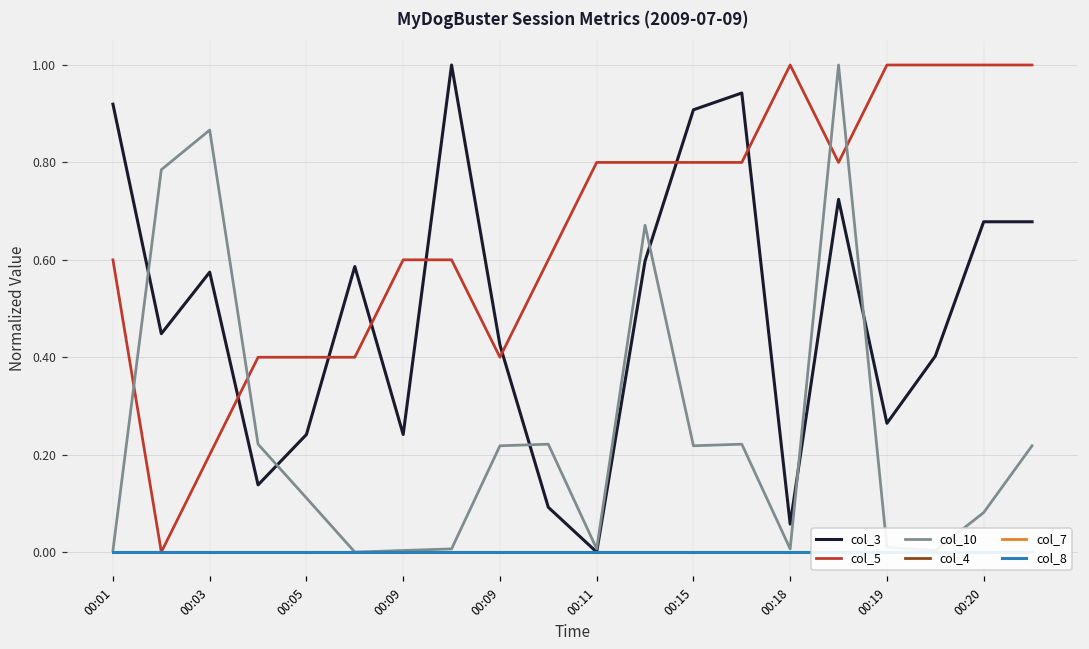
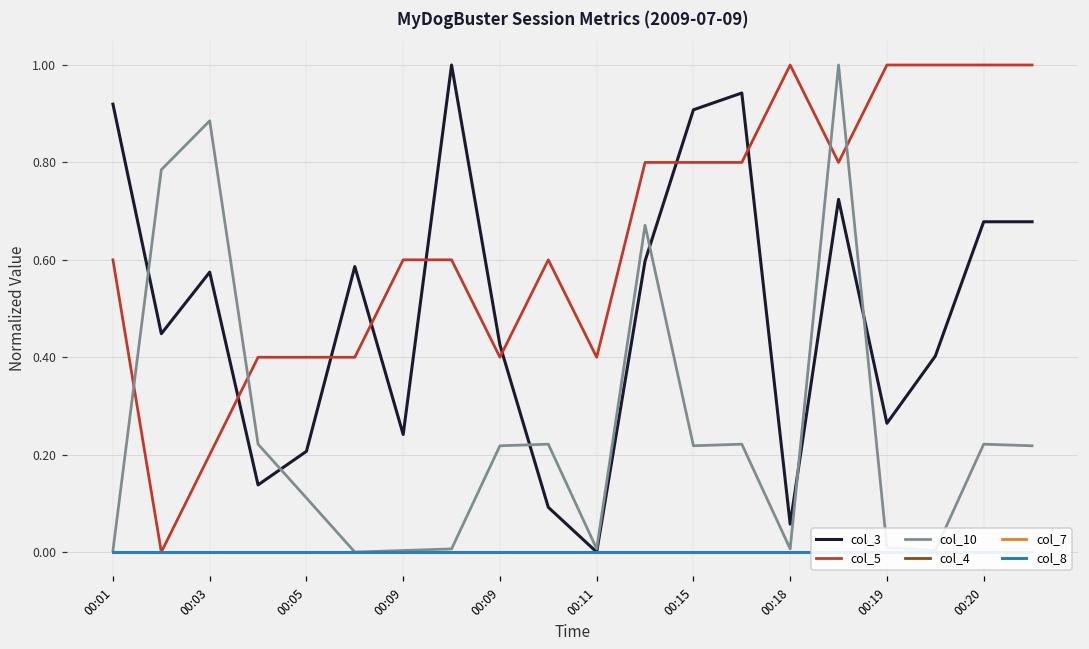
col_10, 00:03: 0.87 -> 0.89
col_3, 00:05: 0.24 -> 0.21
col_5, 00:11: 0.80 -> 0.40
col_10, 00:20: 0.08 -> 0.22
